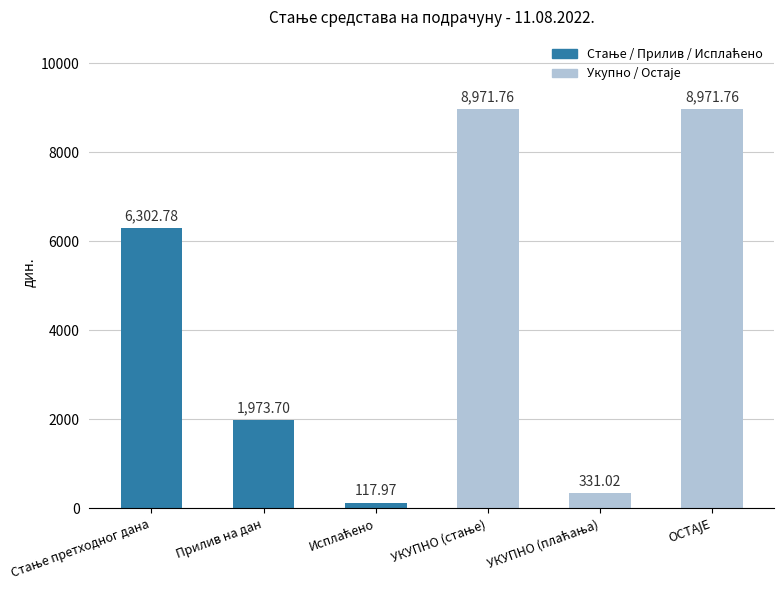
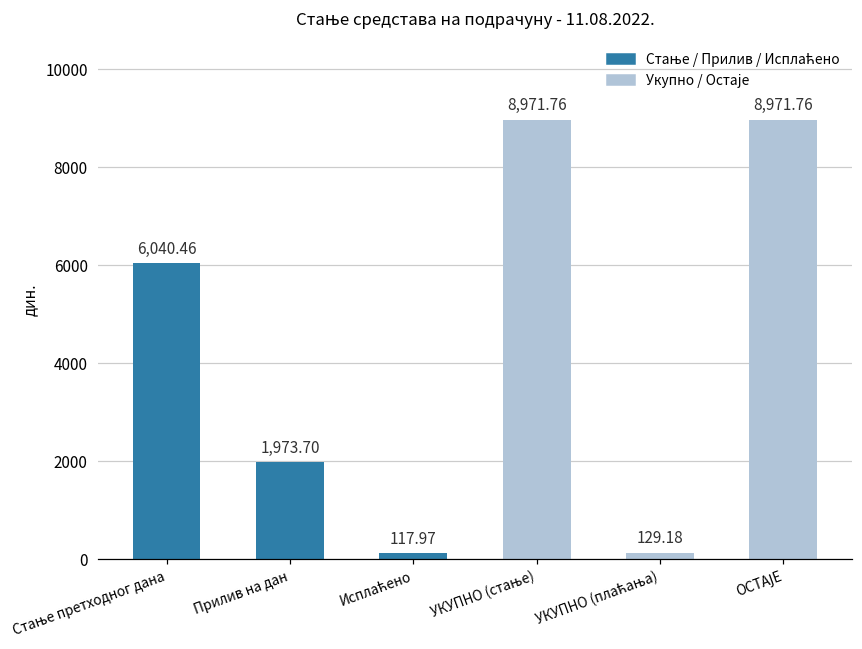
Стање претходног дана: 6,302.78 -> 6,040.46
УКУПНО (плаћања): 331.02 -> 129.18
